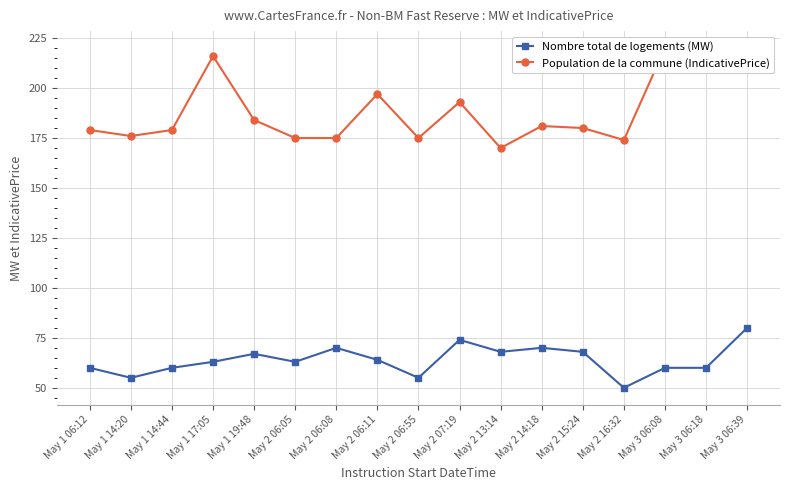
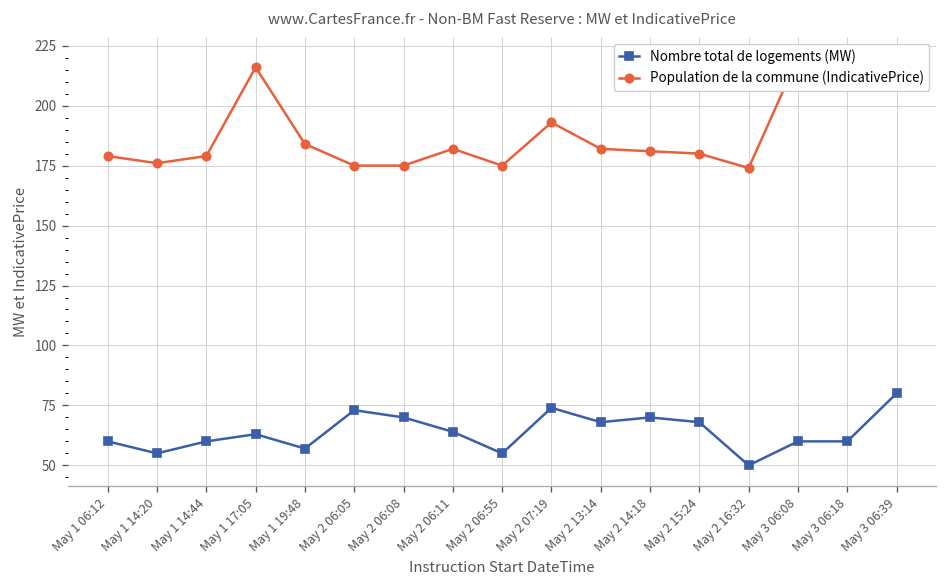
Nombre total de logements (MW), May 1 19:48: 67 -> 57
Nombre total de logements (MW), May 2 06:05: 63 -> 73
Population de la commune (IndicativePrice), May 2 06:11: 197 -> 182
Population de la commune (IndicativePrice), May 2 13:14: 170 -> 182
